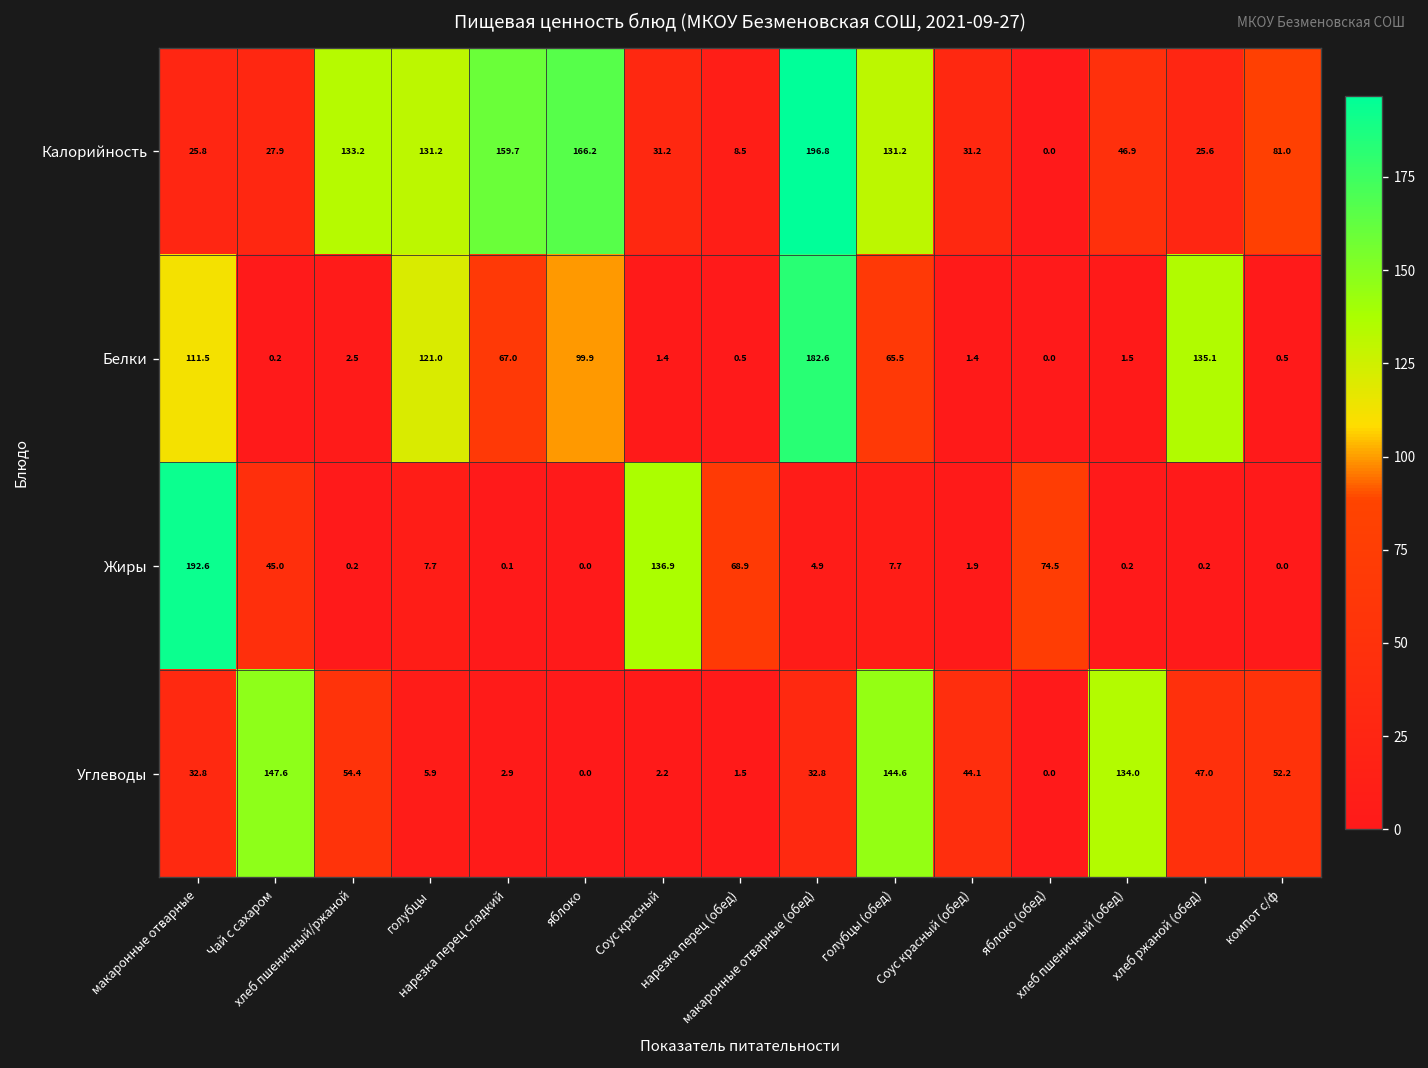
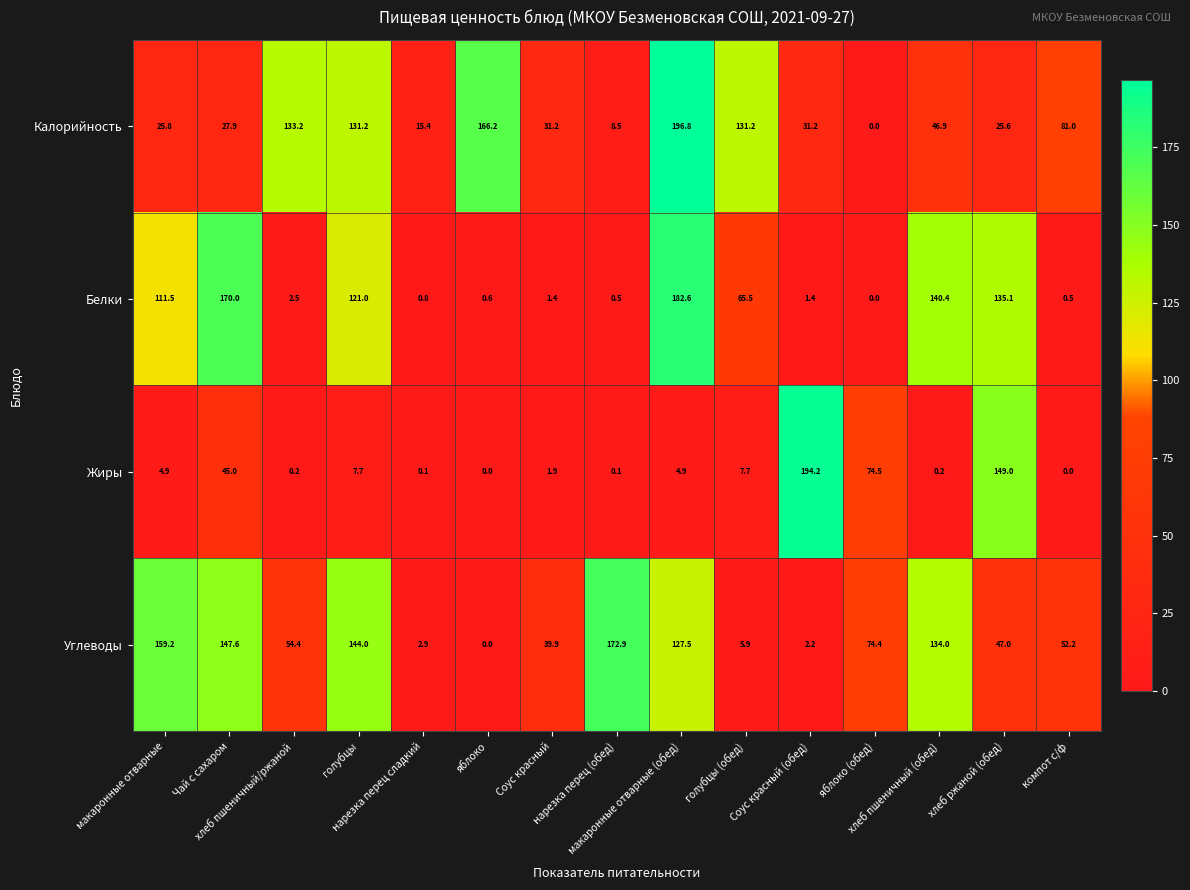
Калорийность, нарезка перец сладкий: 159.7 -> 15.4
Белки, Чай с сахаром: 0.2 -> 170.0
Белки, нарезка перец сладкий: 67.0 -> 0.8
Белки, яблоко: 99.9 -> 0.6
Белки, хлеб пшеничный (обед): 1.5 -> 140.4
Жиры, макаронные отварные: 192.6 -> 4.9
Жиры, Соус красный: 136.9 -> 1.9
Жиры, нарезка перец (обед): 68.9 -> 0.1
Жиры, Соус красный (обед): 1.9 -> 194.2
Жиры, хлеб ржаной (обед): 0.2 -> 149.0
Углеводы, макаронные отварные: 32.8 -> 159.2
Углеводы, голубцы: 5.9 -> 144.0
Углеводы, Соус красный: 2.2 -> 39.9
Углеводы, нарезка перец (обед): 1.5 -> 172.9
Углеводы, макаронные отварные (обед): 32.8 -> 127.5
Углеводы, голубцы (обед): 144.6 -> 5.9
Углеводы, Соус красный (обед): 44.1 -> 2.2
Углеводы, яблоко (обед): 0.0 -> 74.4
